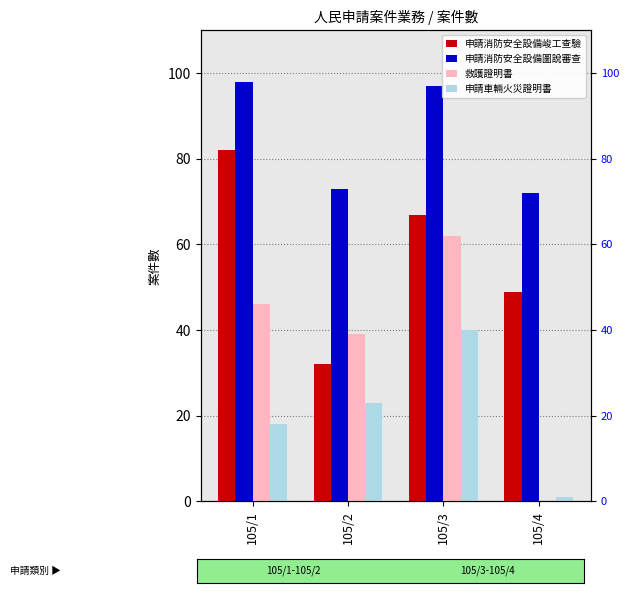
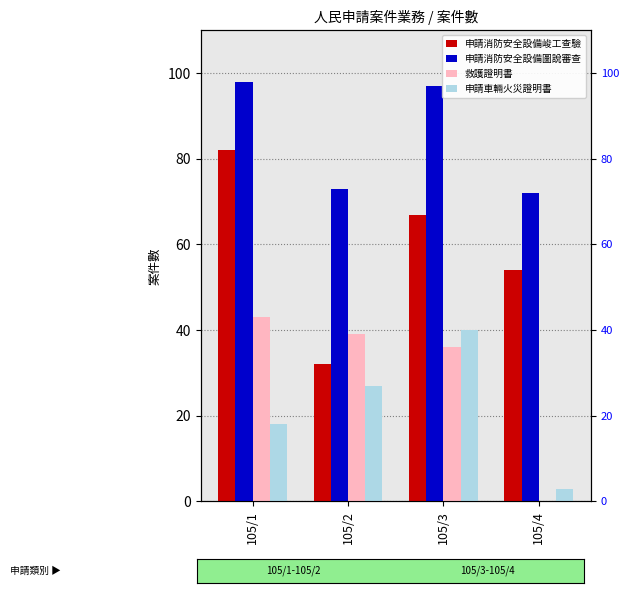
救護證明書, 105/1: 46 -> 43
申請車輛火災證明書, 105/2: 23 -> 27
救護證明書, 105/3: 62 -> 36
申請消防安全設備峻工查驗, 105/4: 49 -> 54
申請車輛火災證明書, 105/4: 1 -> 3
